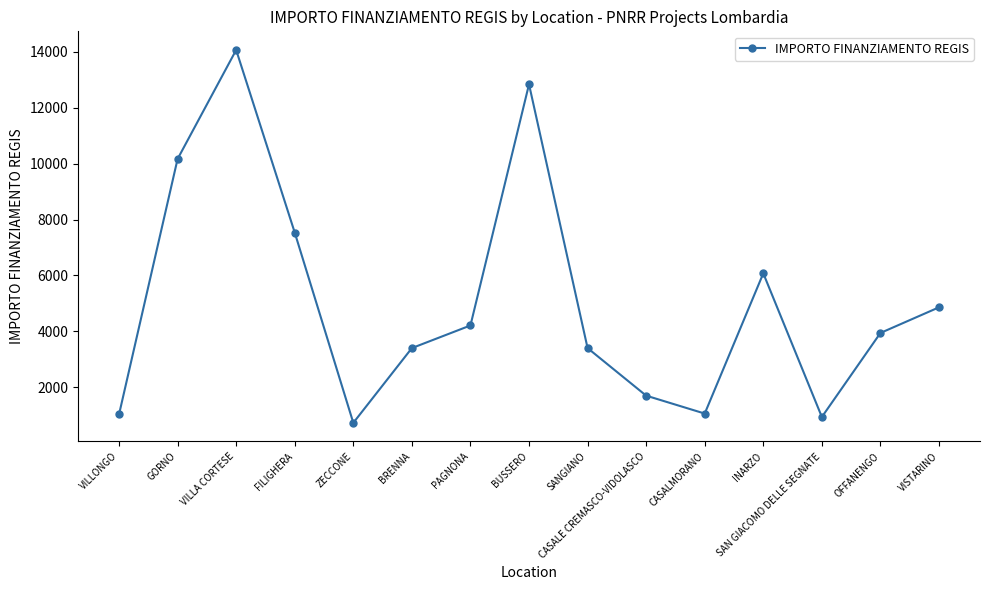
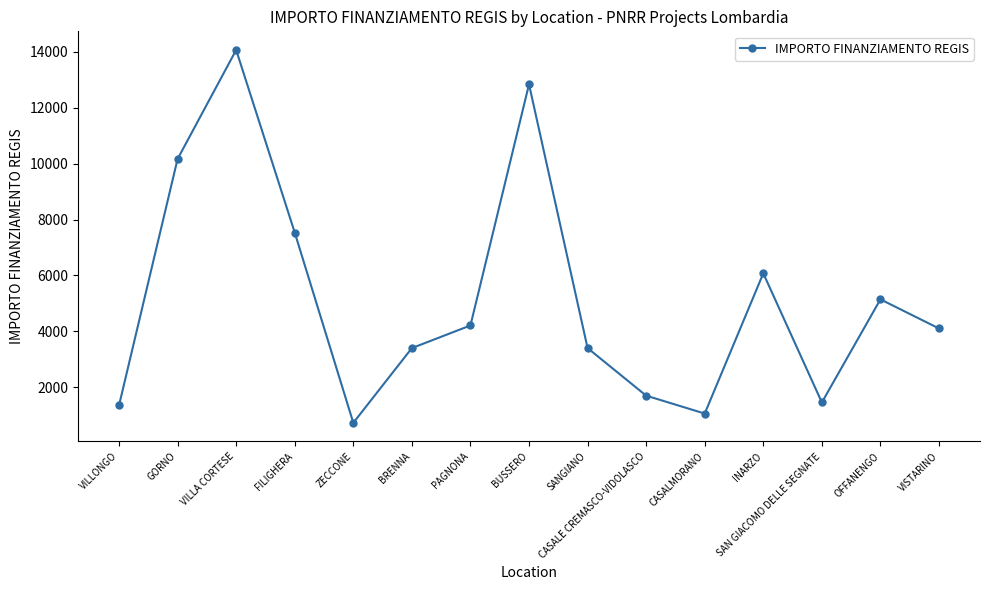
VILLONGO: 1000 -> 1400
SAN GIACOMO DELLE SEGNATE: 900 -> 1500
OFFANENGO: 3900 -> 5100
VISTARINO: 4900 -> 4100
